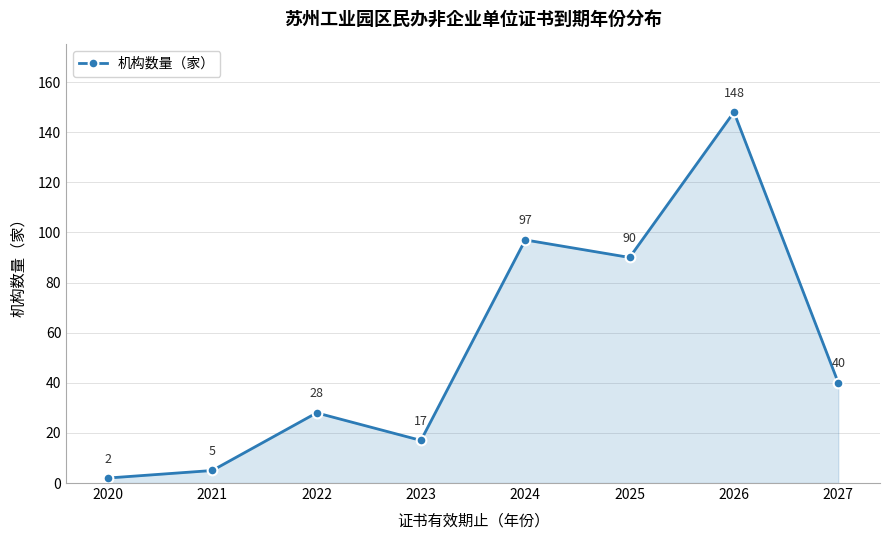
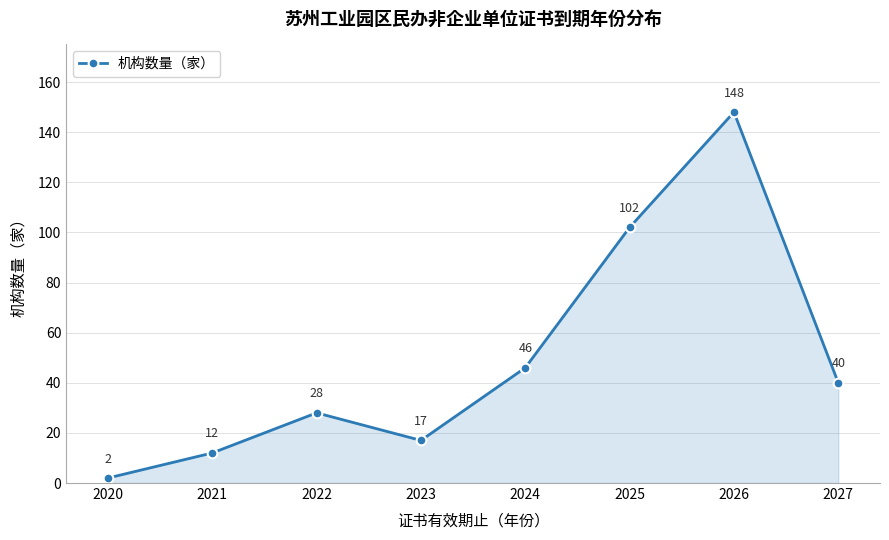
2021: 5 -> 12
2024: 97 -> 46
2025: 90 -> 102
